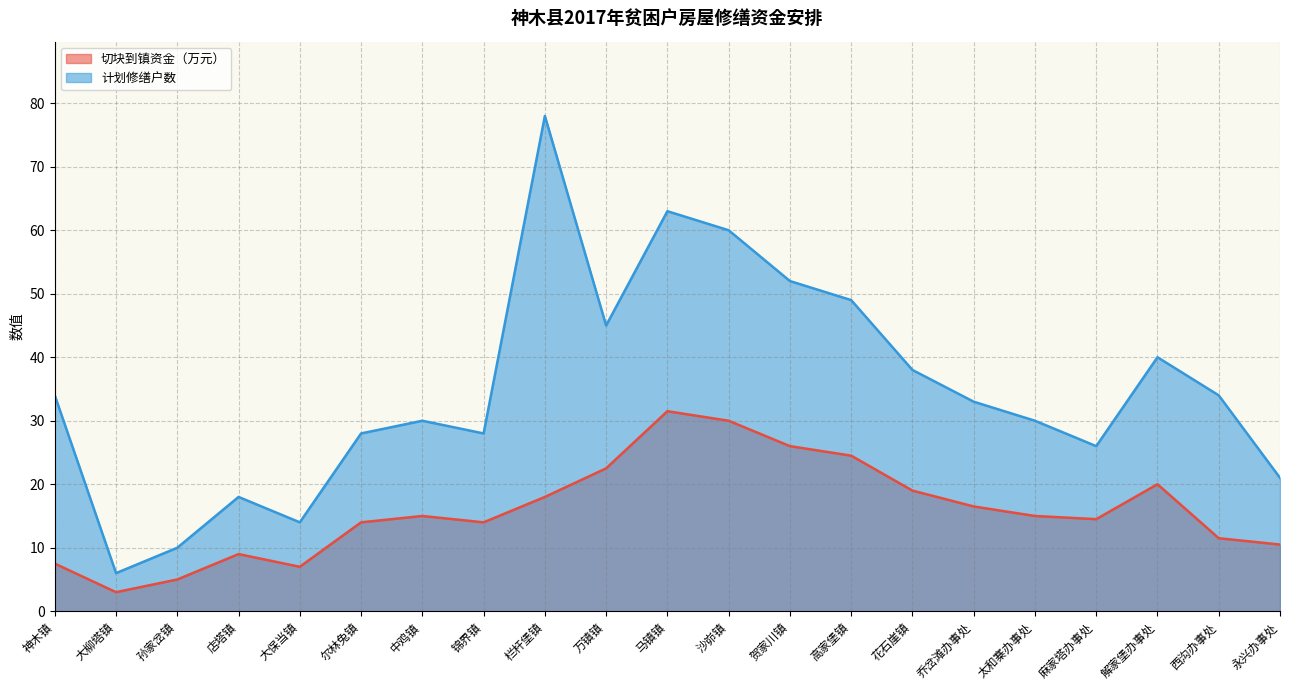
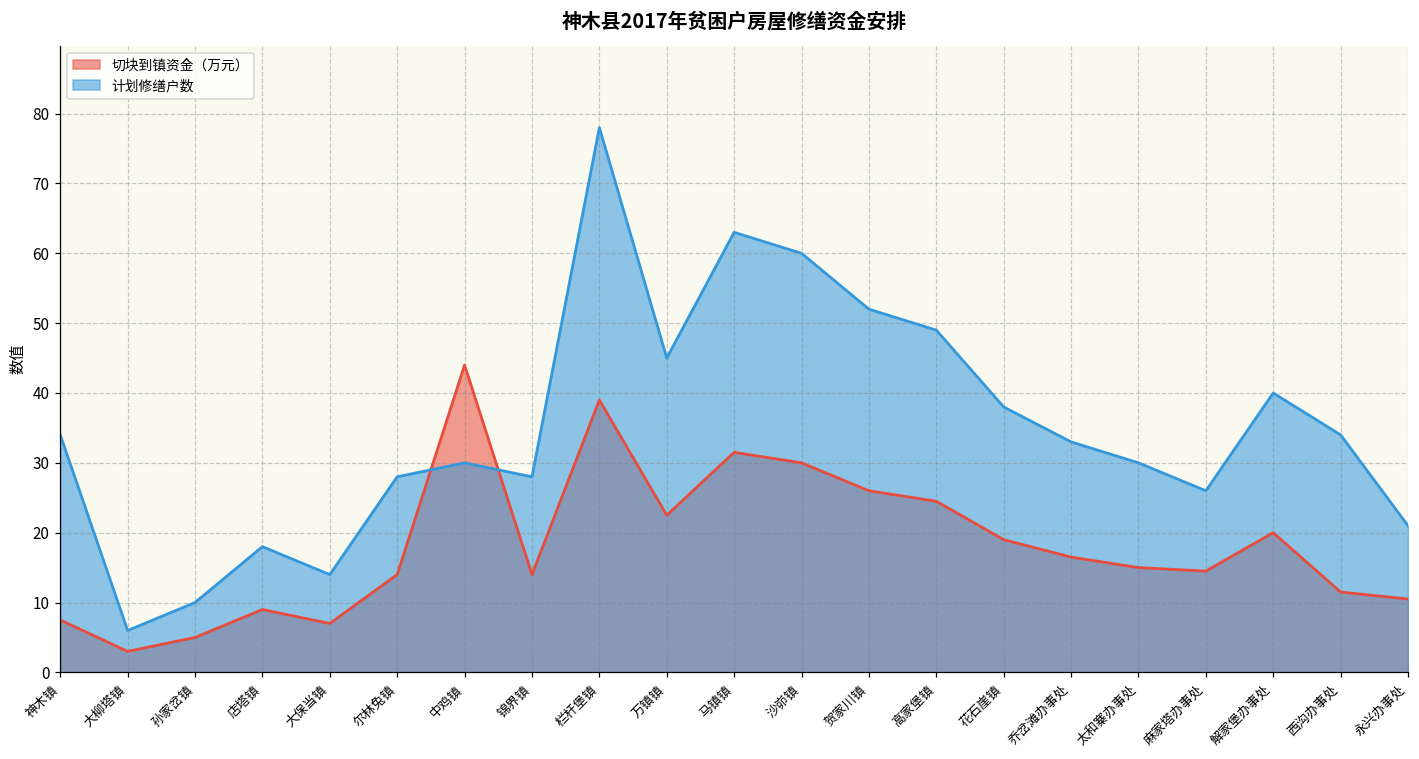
切块到镇资金（万元）, 中鸡镇: 15 -> 44
切块到镇资金（万元）, 栏杆堡镇: 18 -> 39
